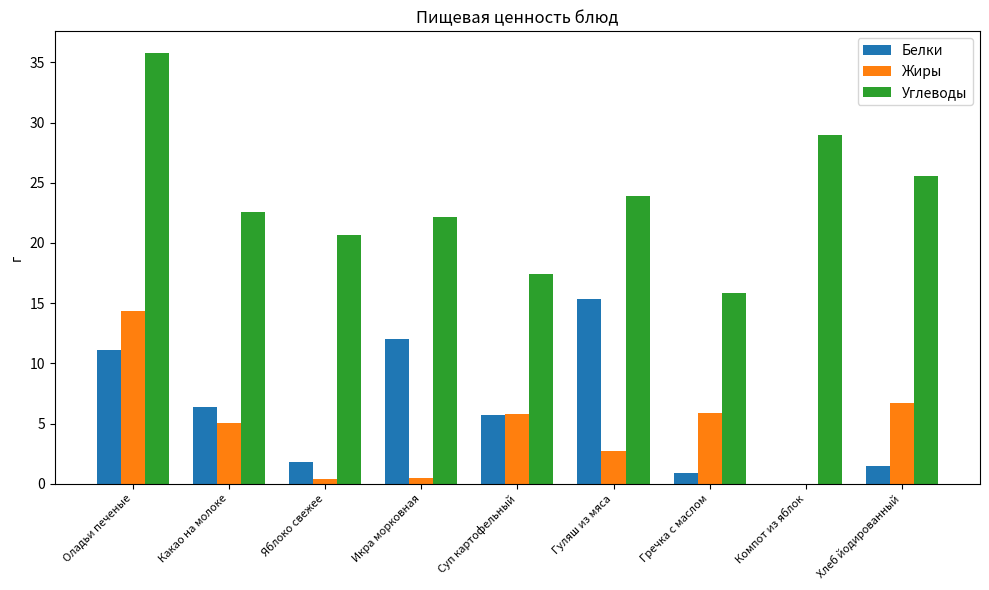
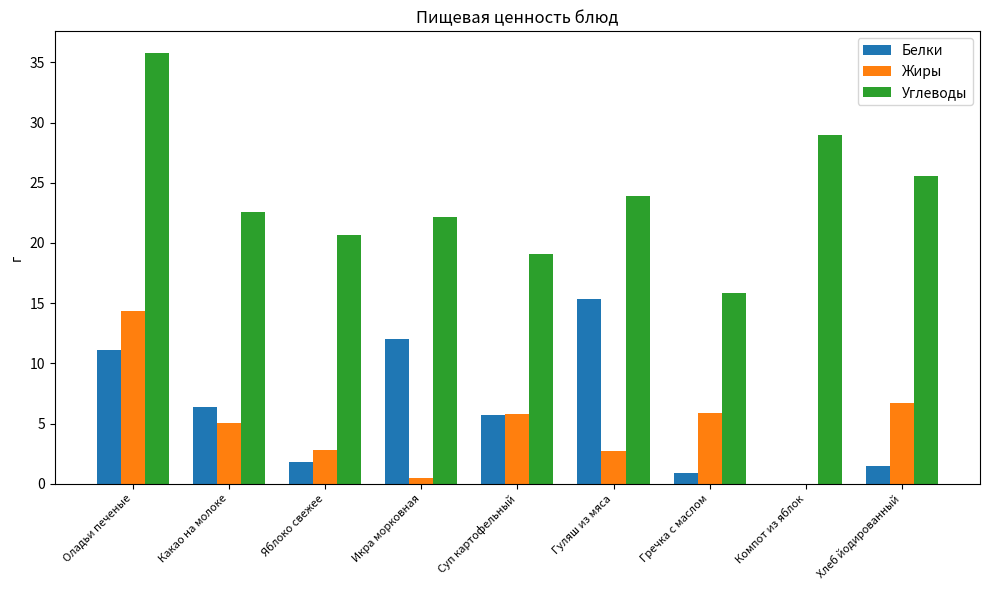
Жиры, Яблоко свежее: 0.4 -> 2.8
Углеводы, Суп картофельный: 17.4 -> 19.1
